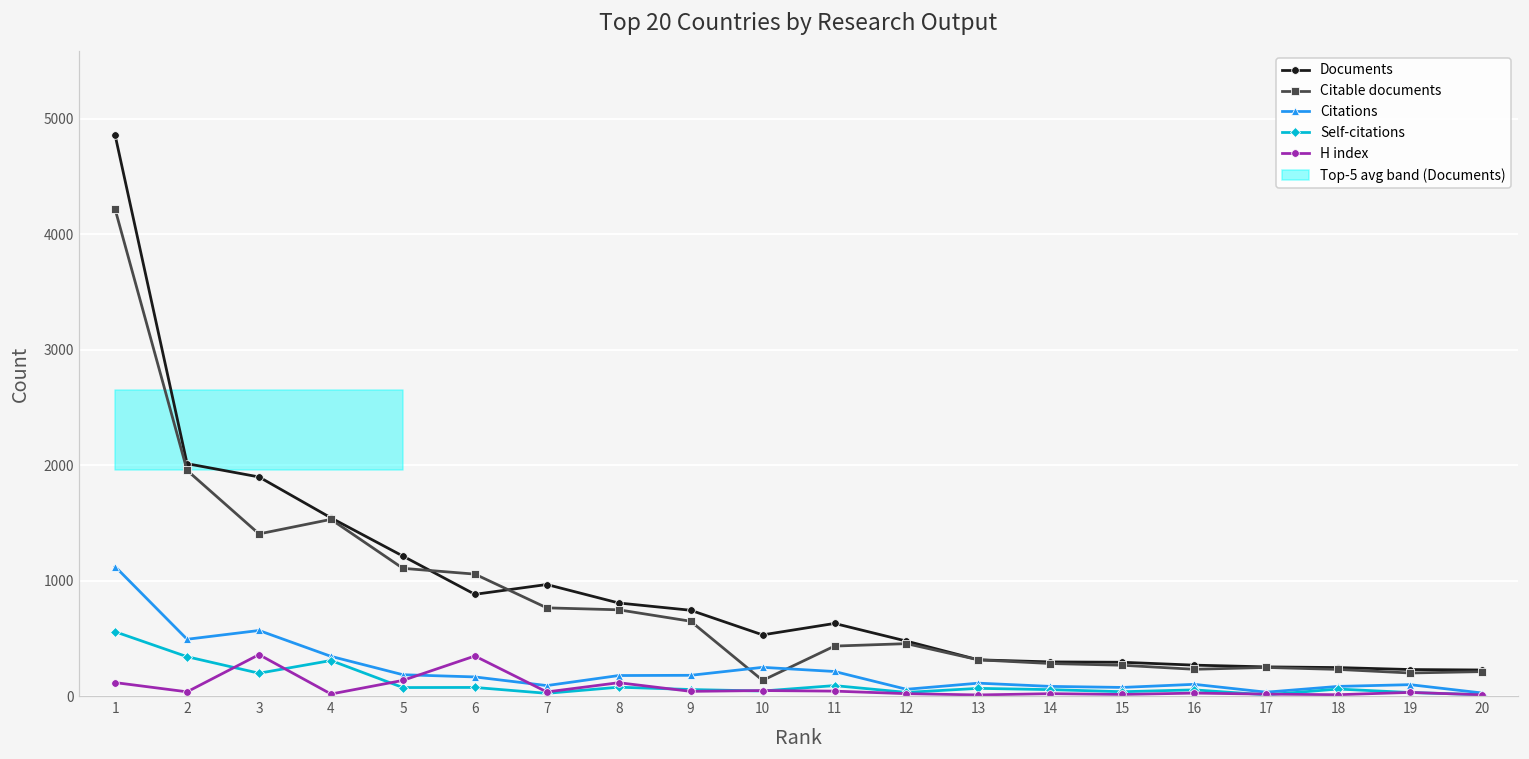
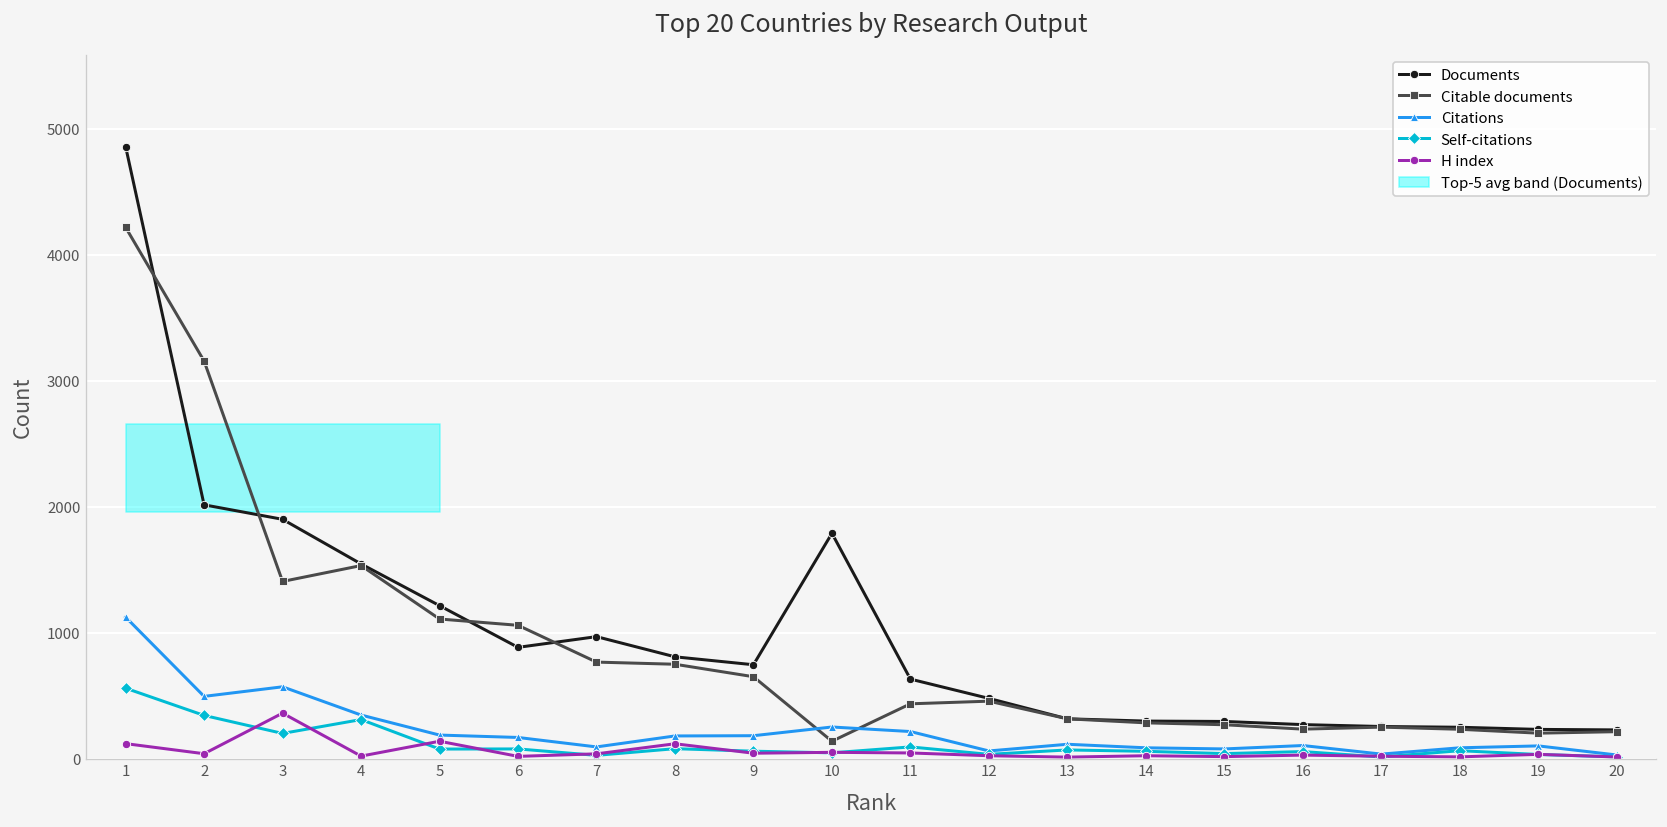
Citable documents, 2: 1960 -> 3160
H index, 6: 350 -> 20
Documents, 10: 530 -> 1790
